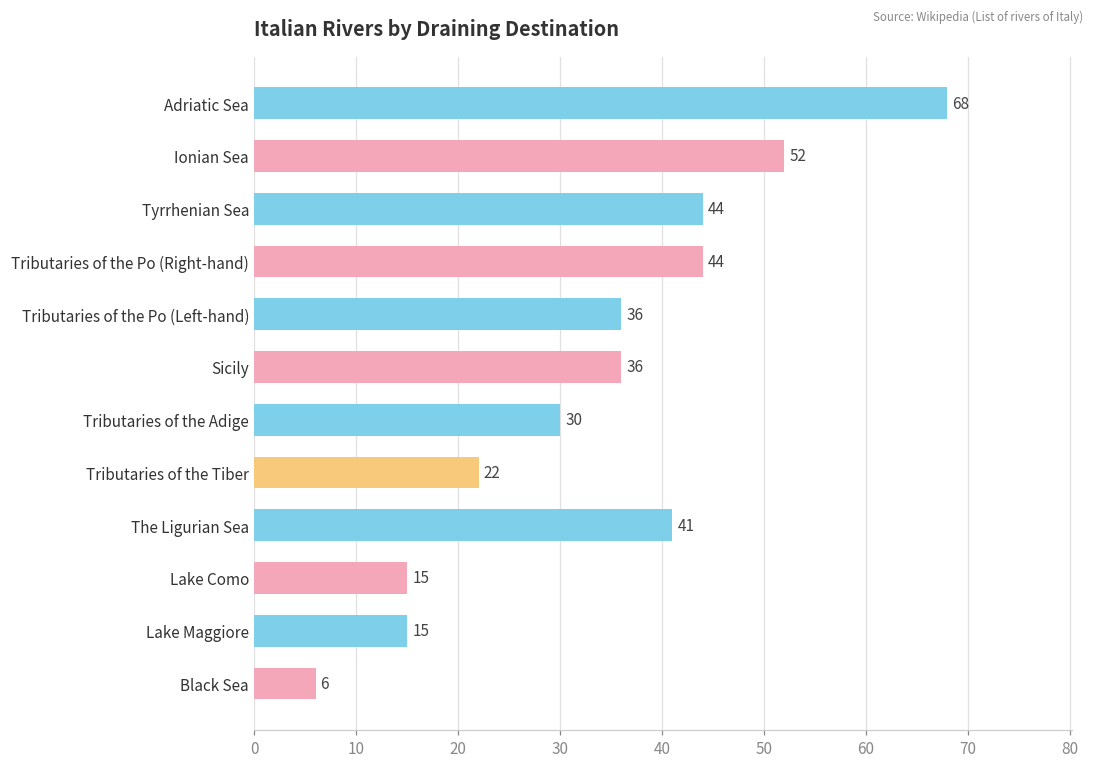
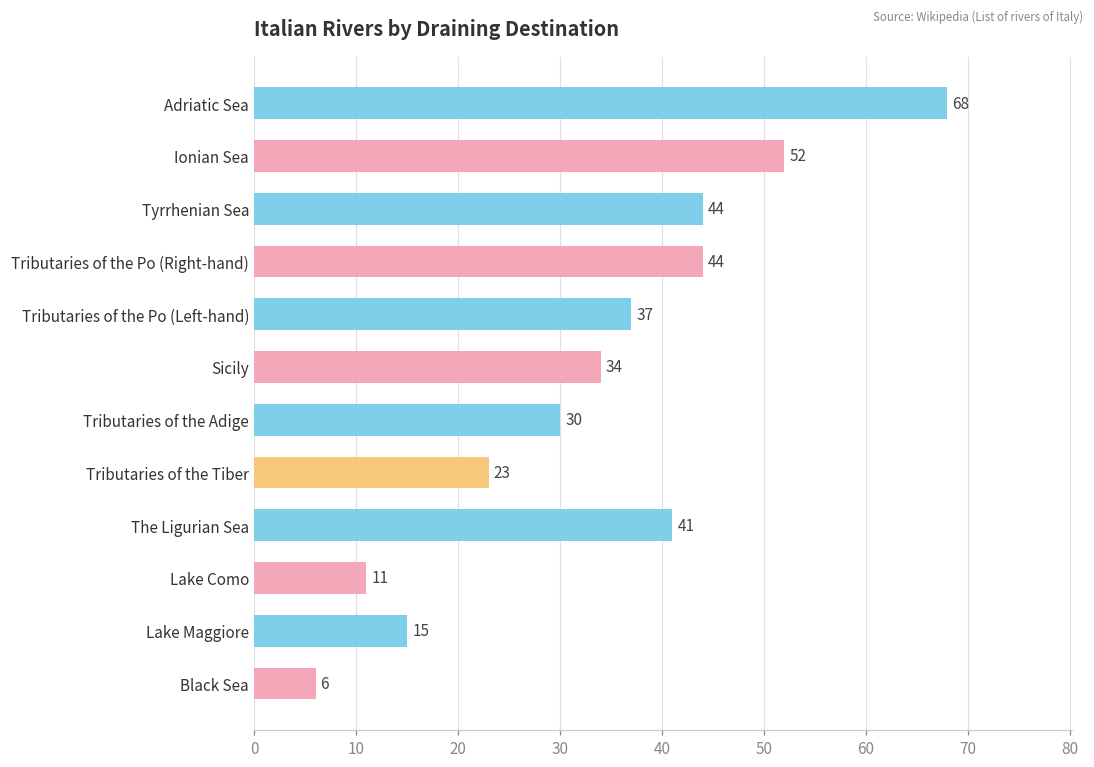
Tributaries of the Po (Left-hand): 36 -> 37
Sicily: 36 -> 34
Tributaries of the Tiber: 22 -> 23
Lake Como: 15 -> 11
